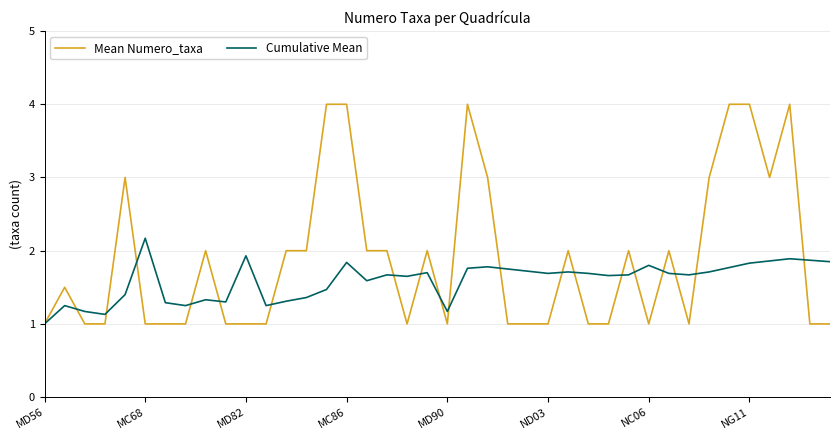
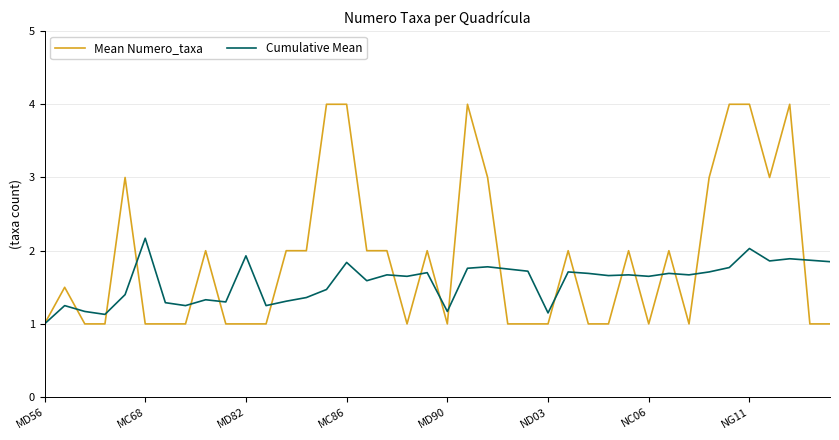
Cumulative Mean, ND03: 1.7 -> 1.2
Cumulative Mean, NC06: 1.8 -> 1.7
Cumulative Mean, NG11: 1.8 -> 2.0
